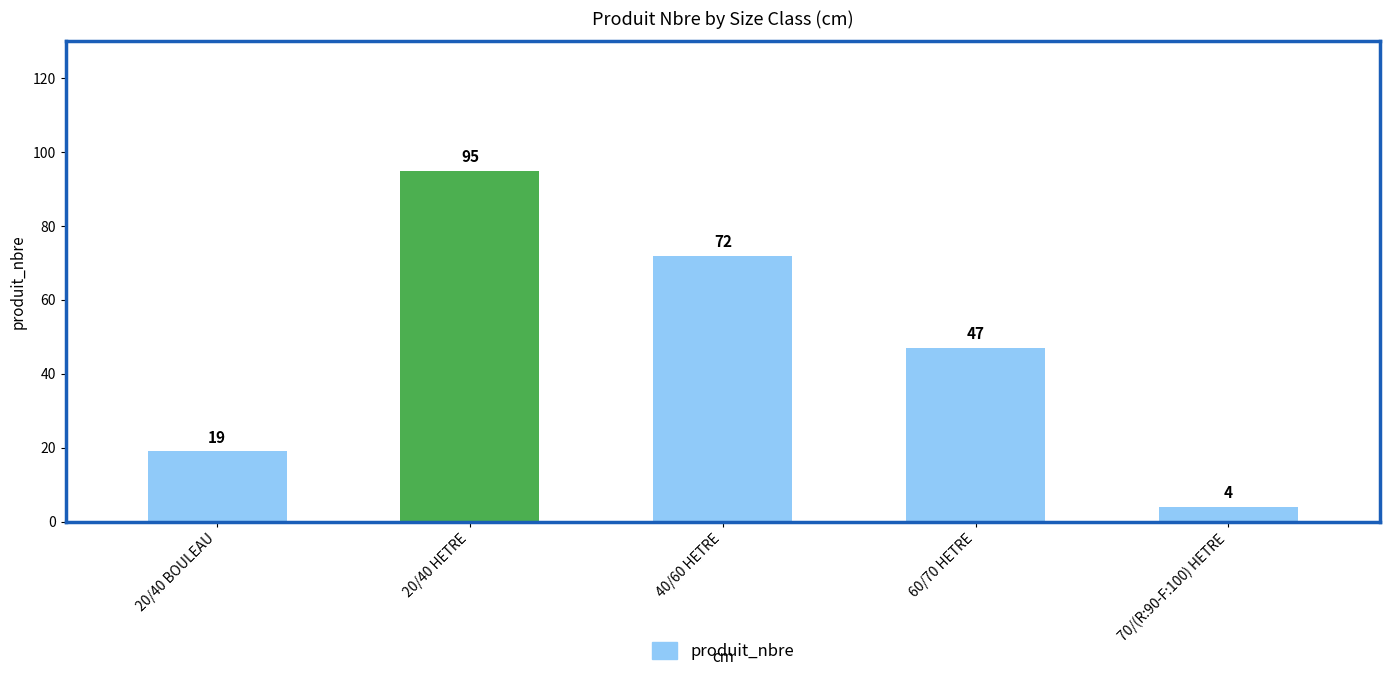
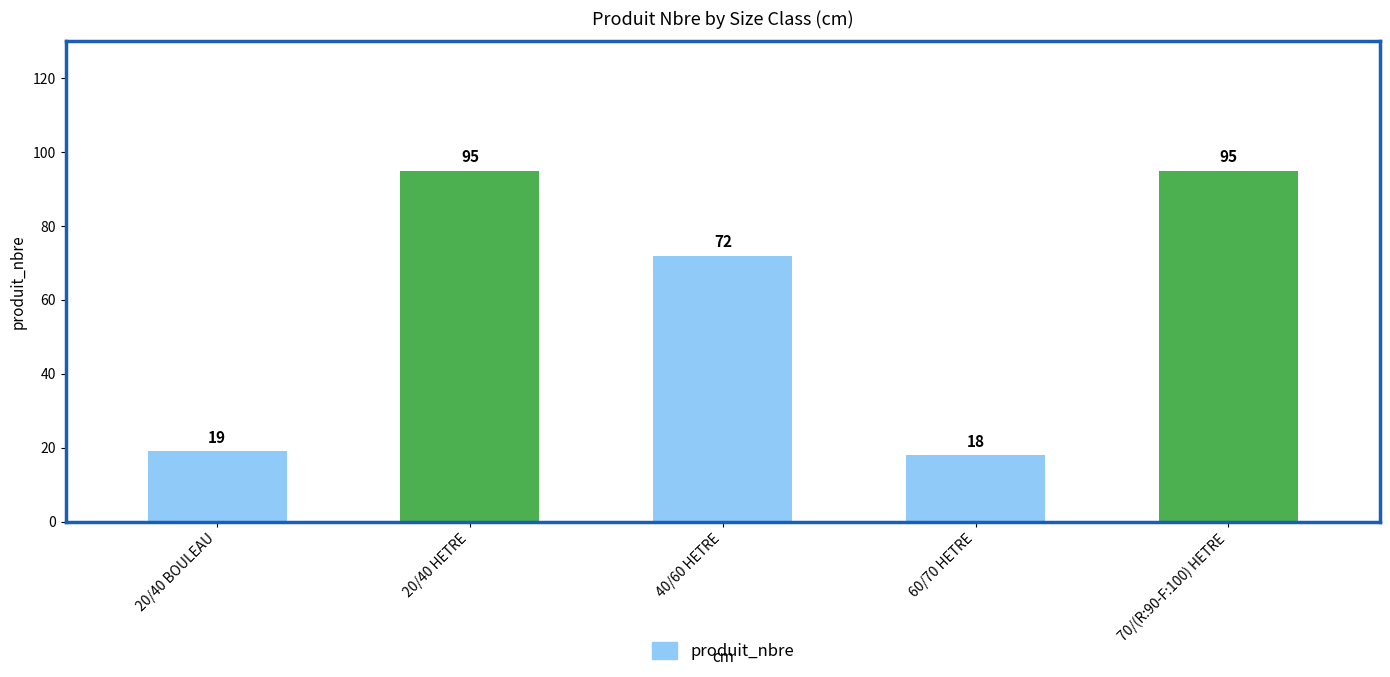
60/70 HETRE: 47 -> 18
70/(R:90-F:100) HETRE: 4 -> 95
